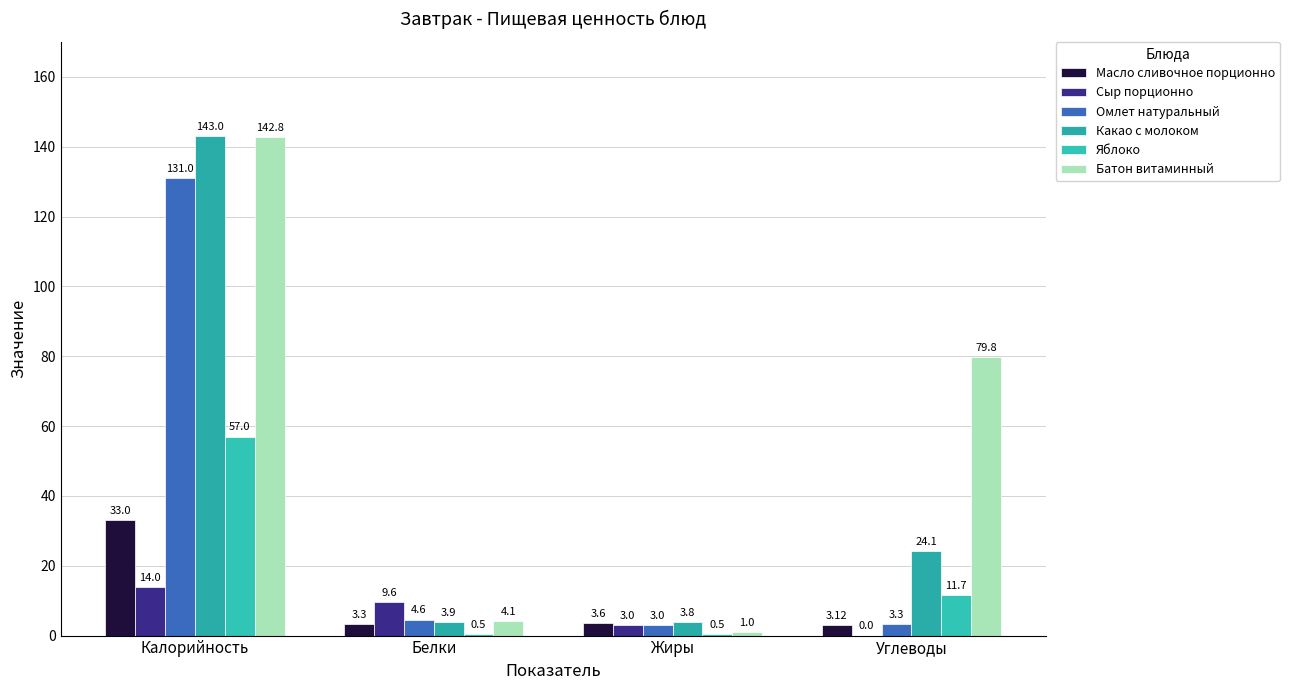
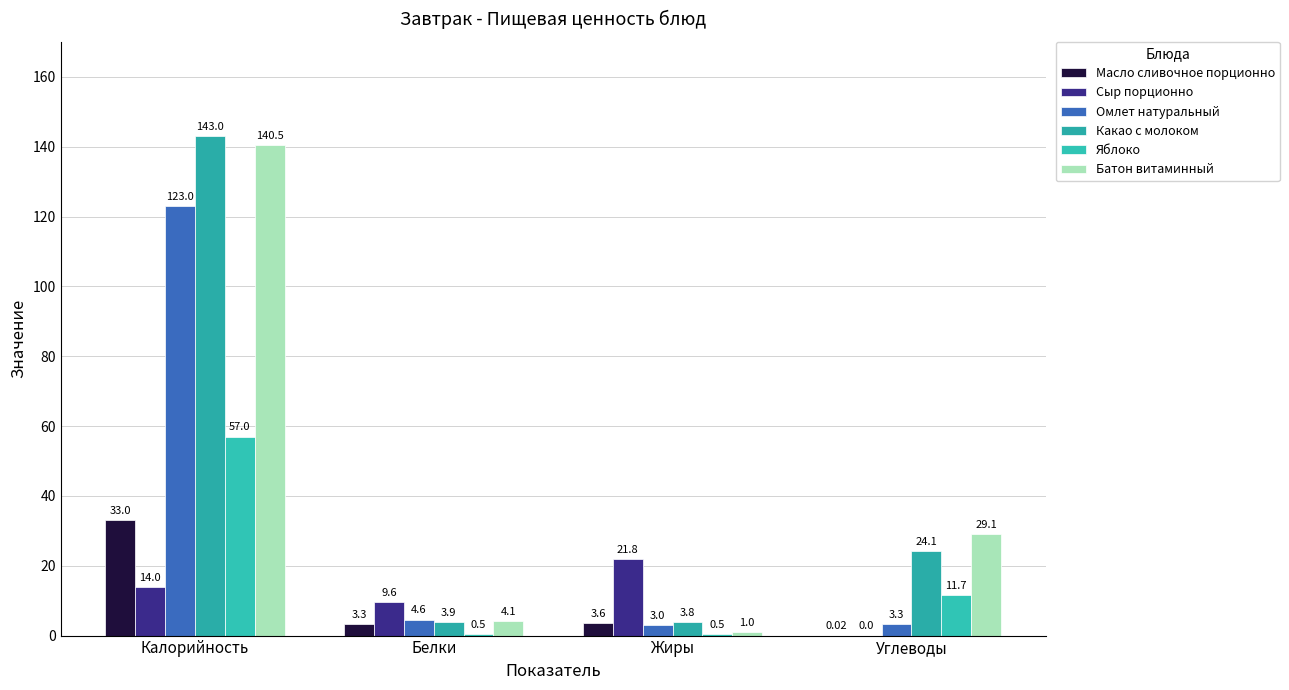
Омлет натуральный, Калорийность: 131.0 -> 123.0
Батон витаминный, Калорийность: 142.8 -> 140.5
Сыр порционно, Жиры: 3.0 -> 21.8
Масло сливочное порционно, Углеводы: 3.12 -> 0.02
Батон витаминный, Углеводы: 79.8 -> 29.1
